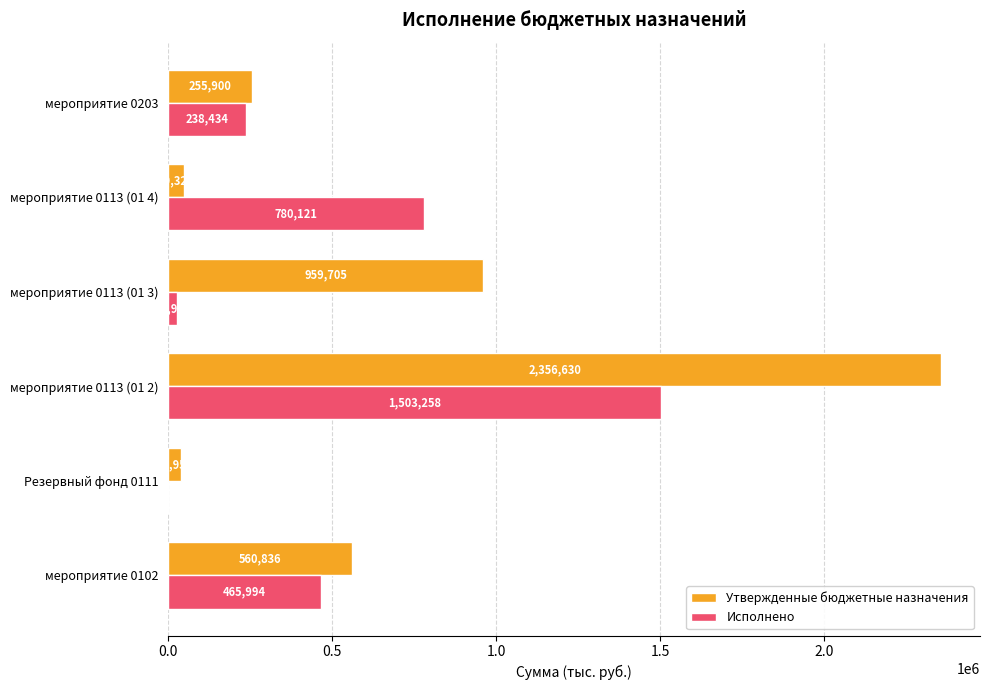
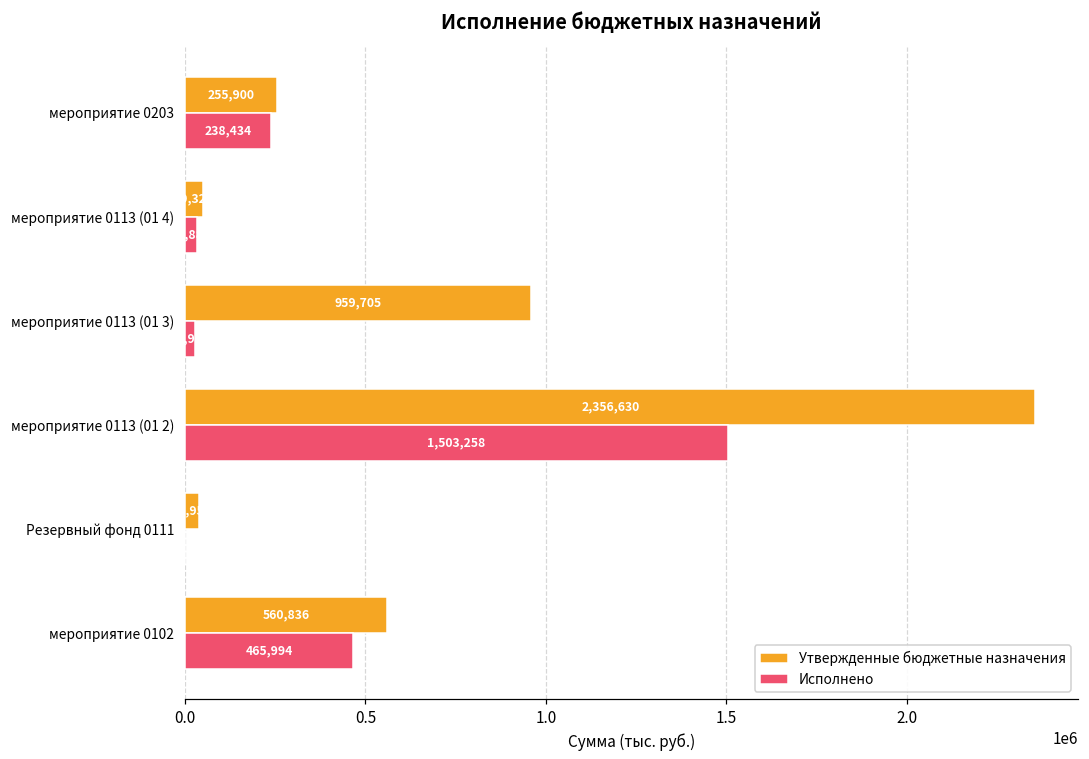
Исполнено, мероприятие 0113 (01 4): 780000 -> 30000
